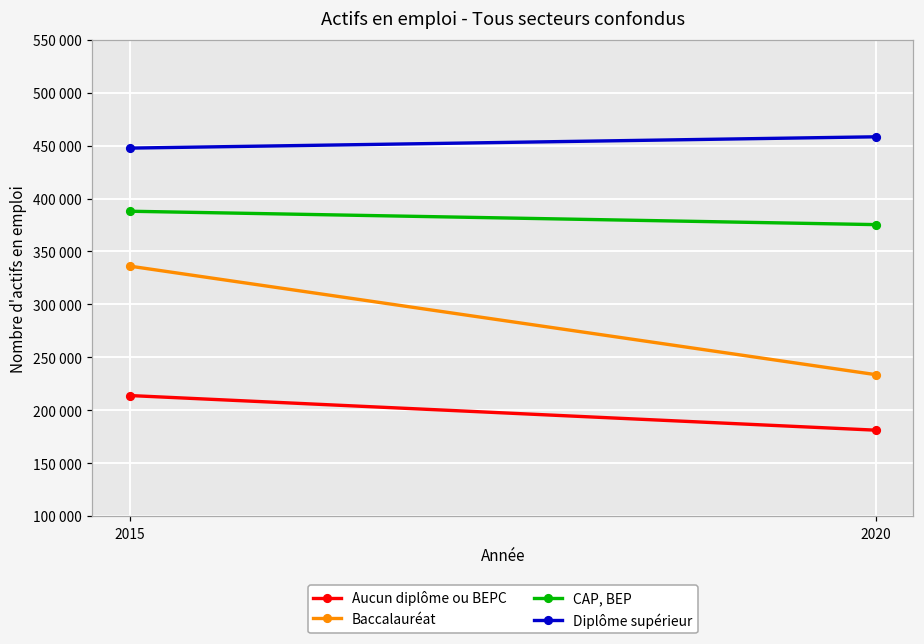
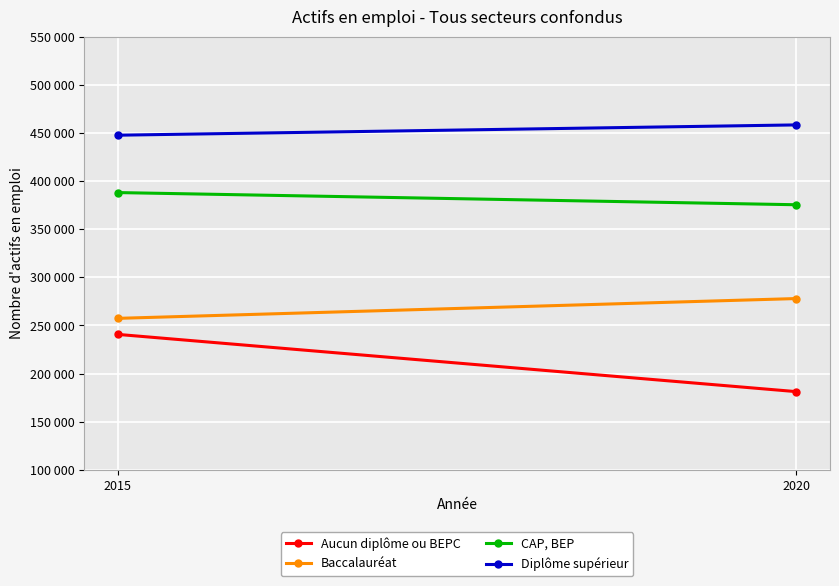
Aucun diplôme ou BEPC, 2015: 210000 -> 240000
Baccalauréat, 2015: 340000 -> 260000
Baccalauréat, 2020: 230000 -> 280000
